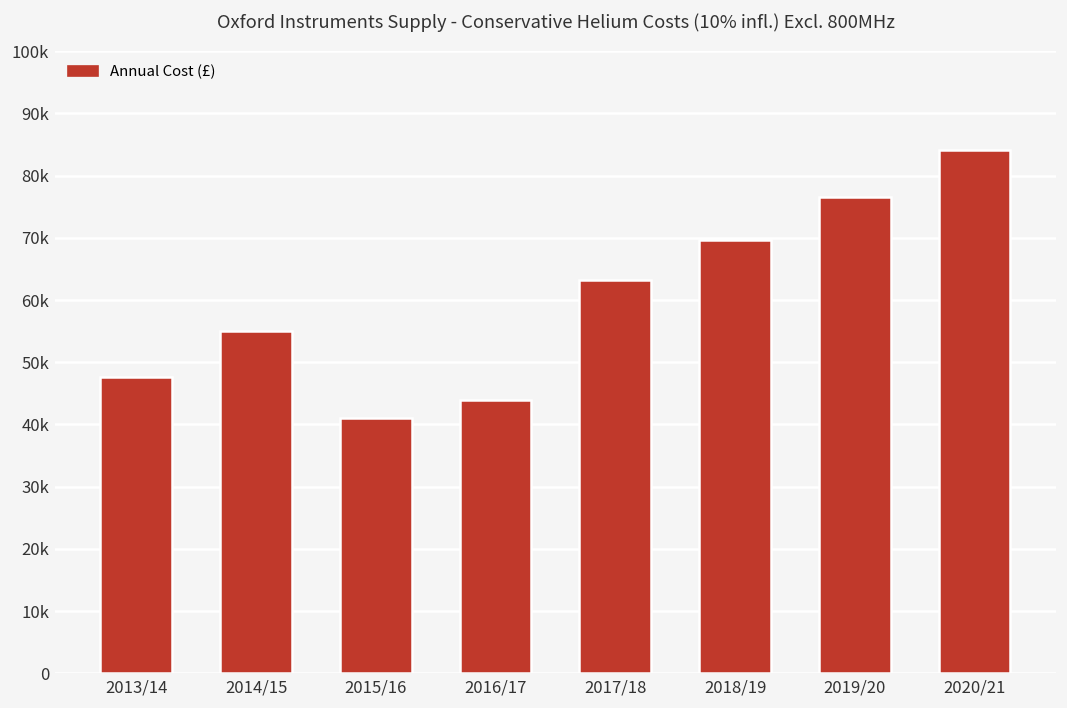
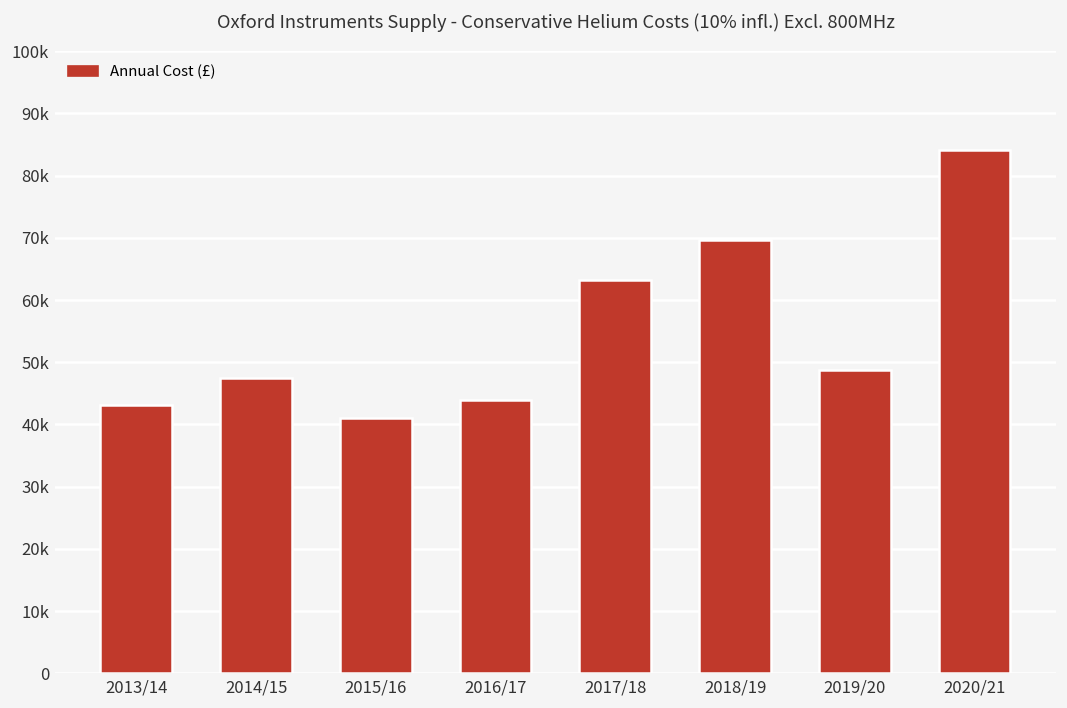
2013/14: 48000 -> 43000
2014/15: 55000 -> 48000
2019/20: 77000 -> 49000
